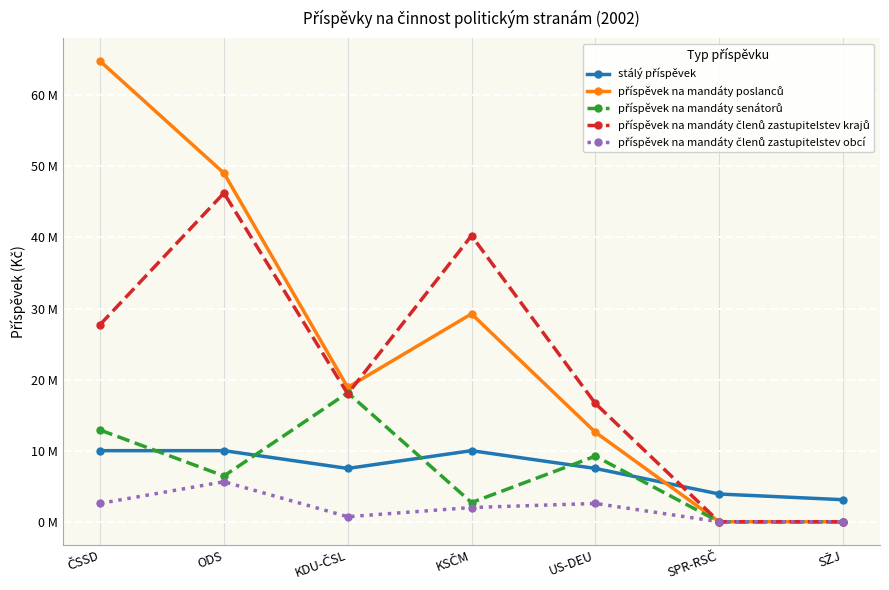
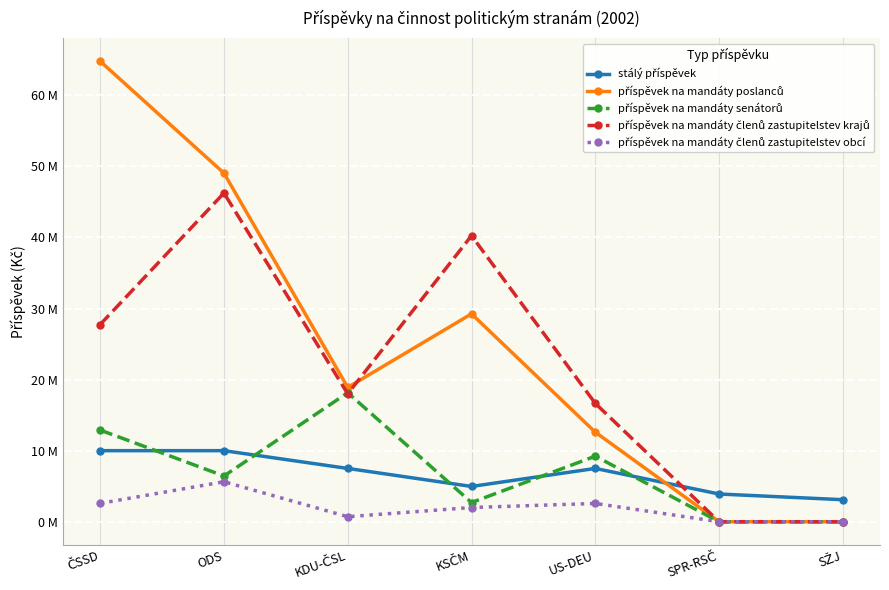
stálý příspěvek, KSČM: 10000000 -> 5000000
